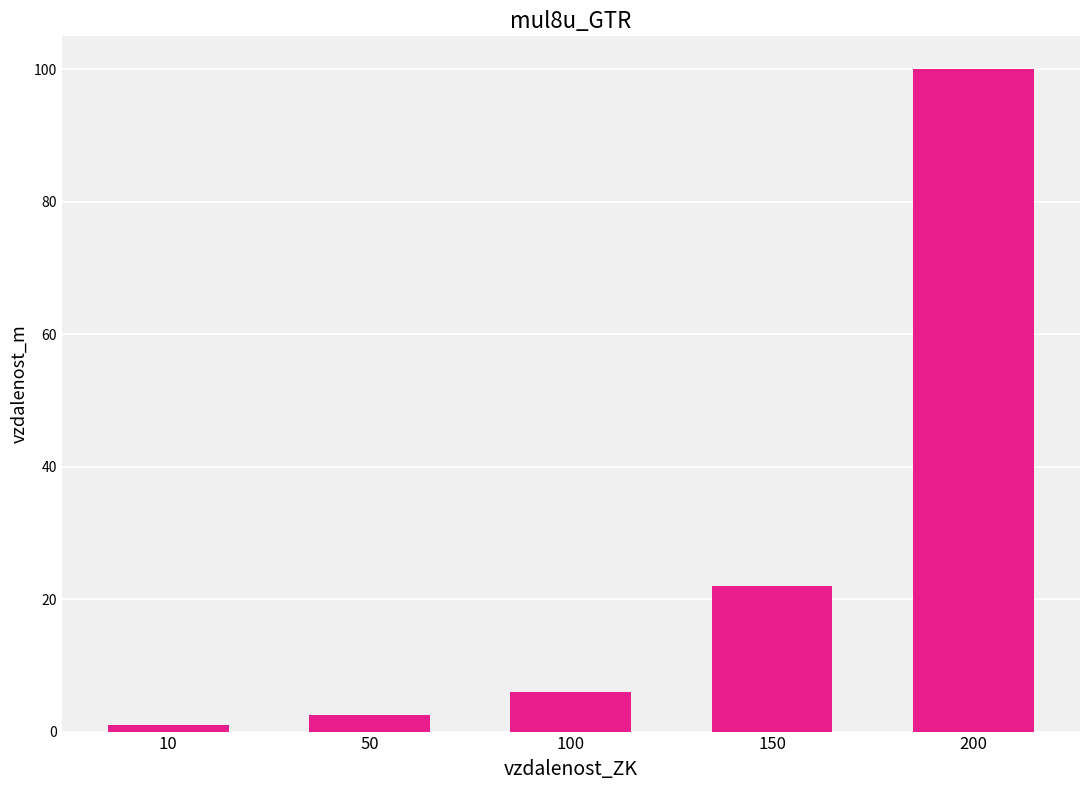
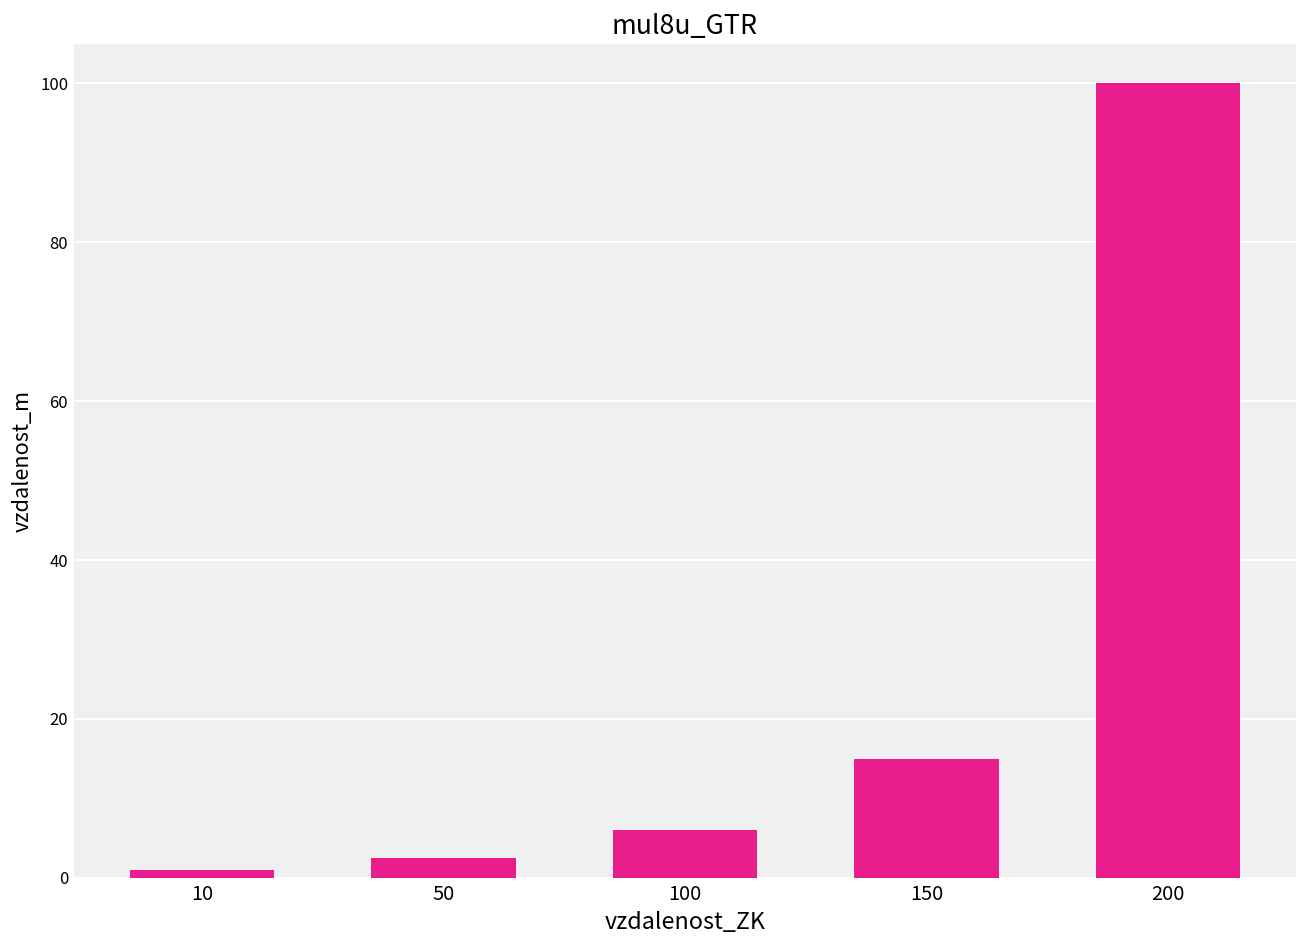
150: 22 -> 15
